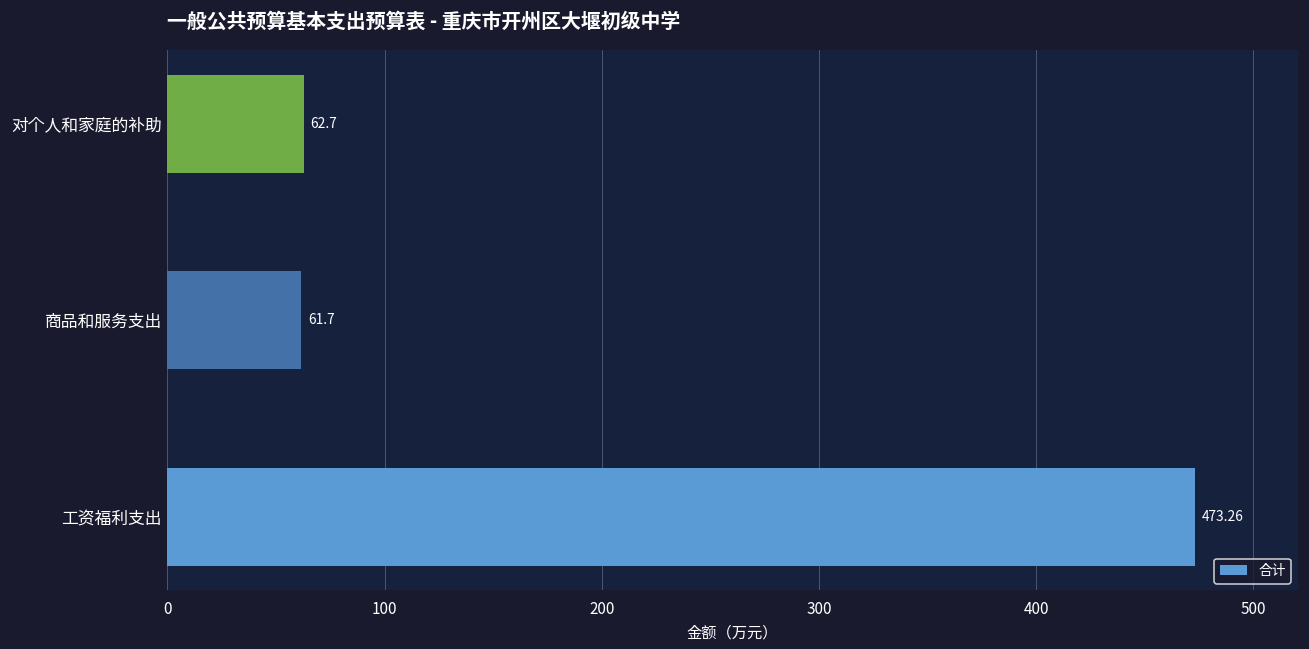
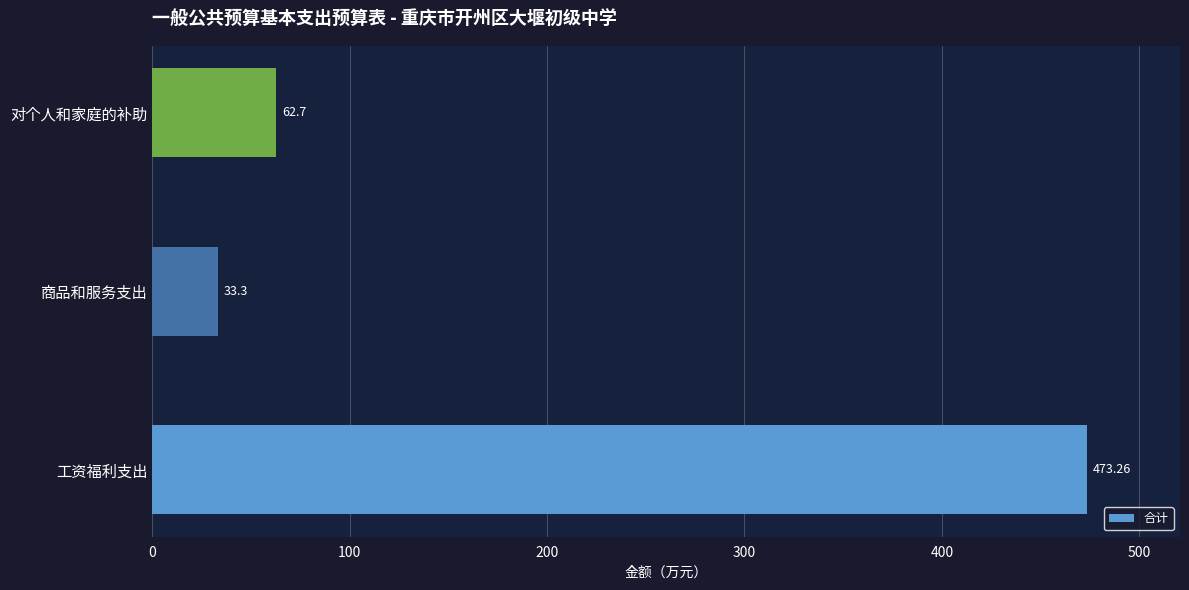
商品和服务支出: 61.7 -> 33.3
